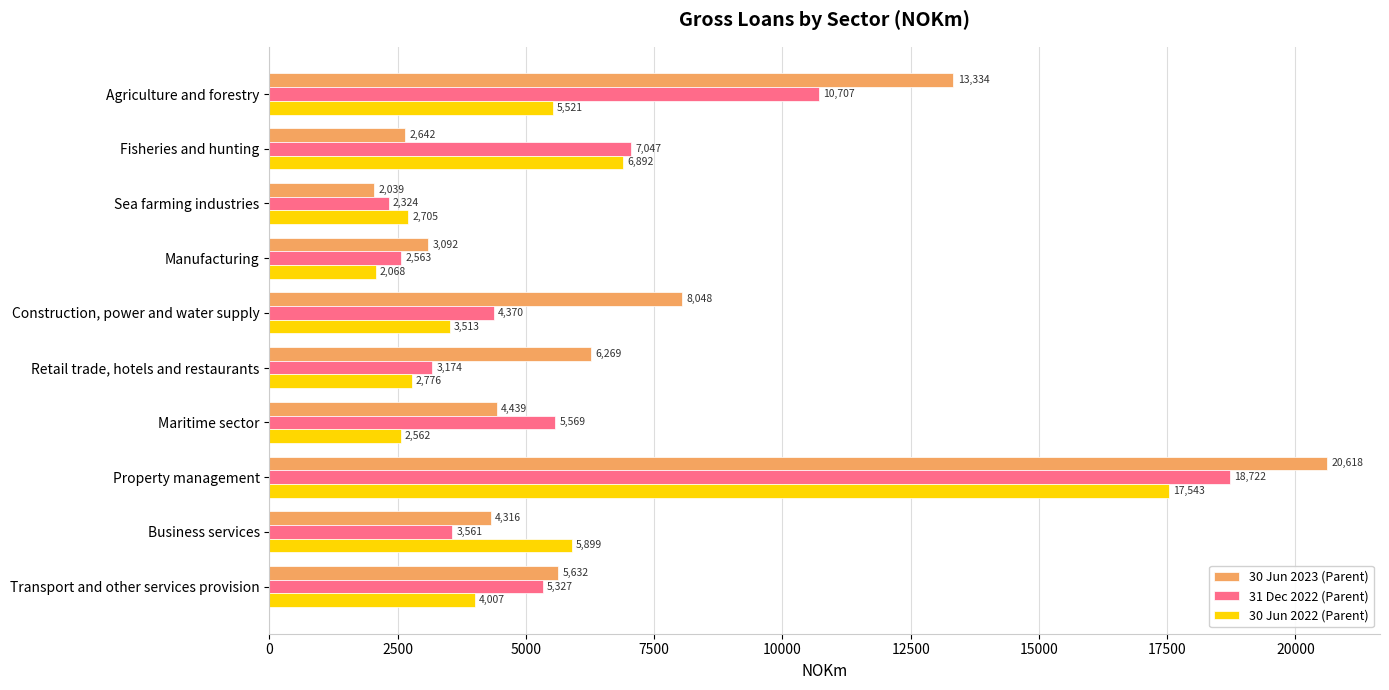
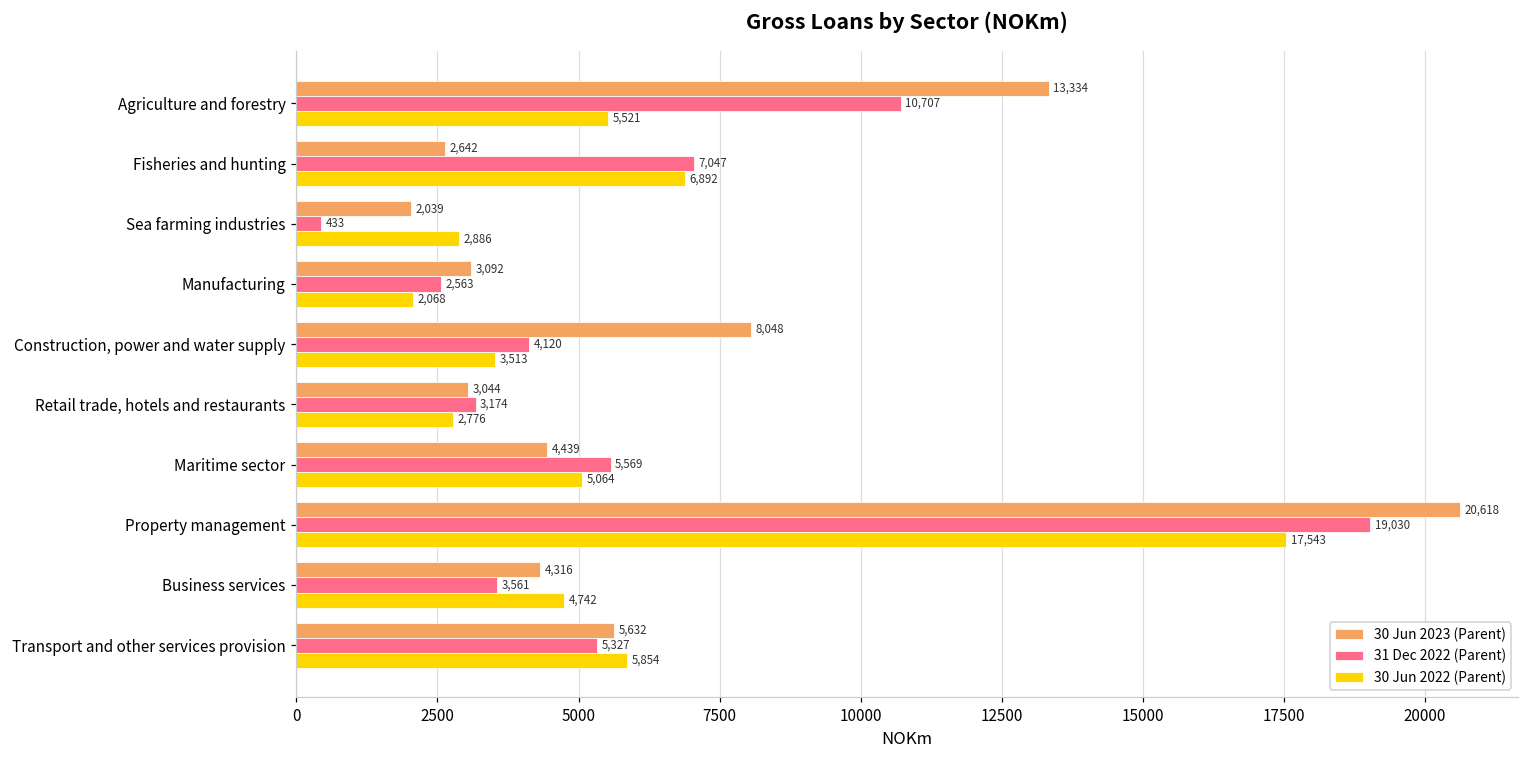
31 Dec 2022 (Parent), Sea farming industries: 2,324 -> 433
30 Jun 2022 (Parent), Sea farming industries: 2,705 -> 2,886
31 Dec 2022 (Parent), Construction, power and water supply: 4,370 -> 4,120
30 Jun 2023 (Parent), Retail trade, hotels and restaurants: 6,269 -> 3,044
30 Jun 2022 (Parent), Maritime sector: 2,562 -> 5,064
31 Dec 2022 (Parent), Property management: 18,722 -> 19,030
30 Jun 2022 (Parent), Business services: 5,899 -> 4,742
30 Jun 2022 (Parent), Transport and other services provision: 4,007 -> 5,854
